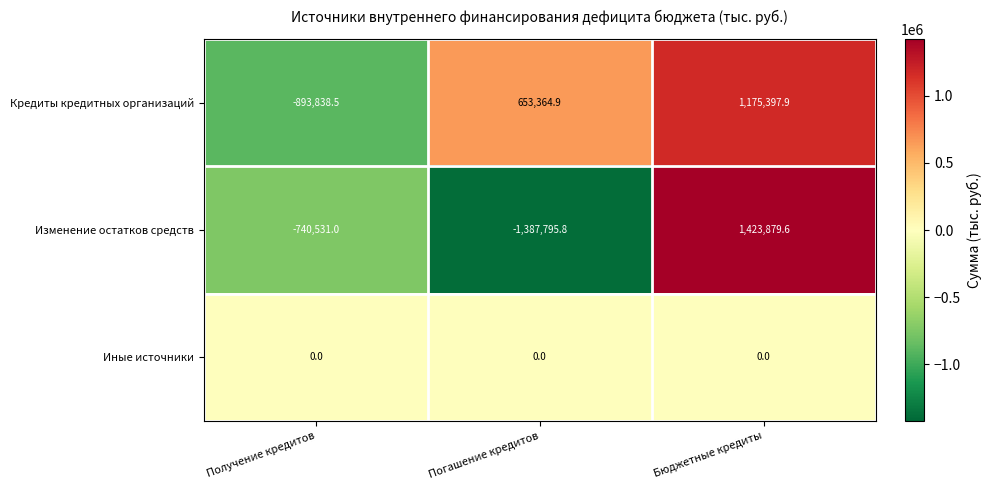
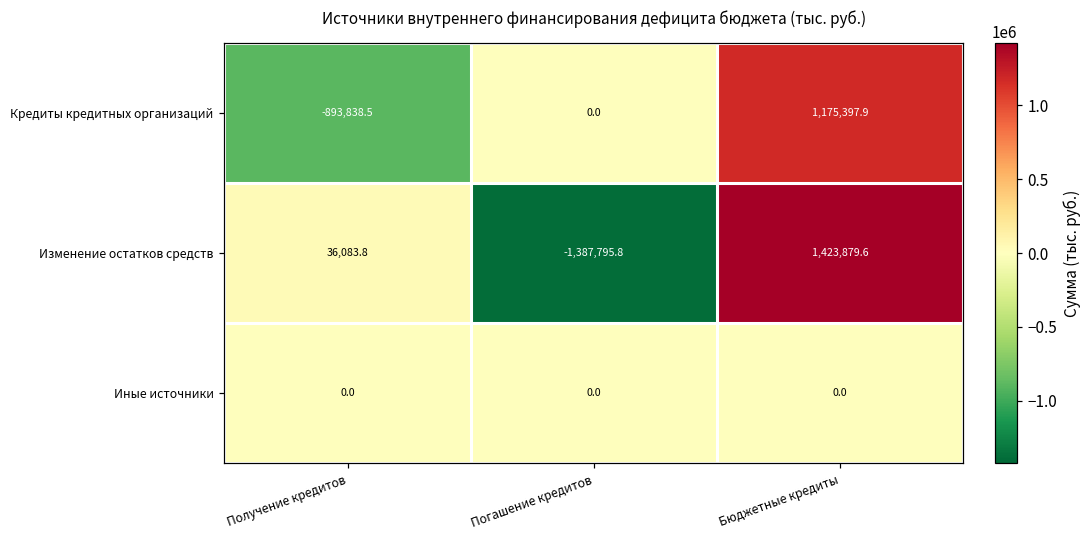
Кредиты кредитных организаций, Погашение кредитов: 653,364.9 -> 0.0
Изменение остатков средств, Получение кредитов: -740,531.0 -> 36,083.8
